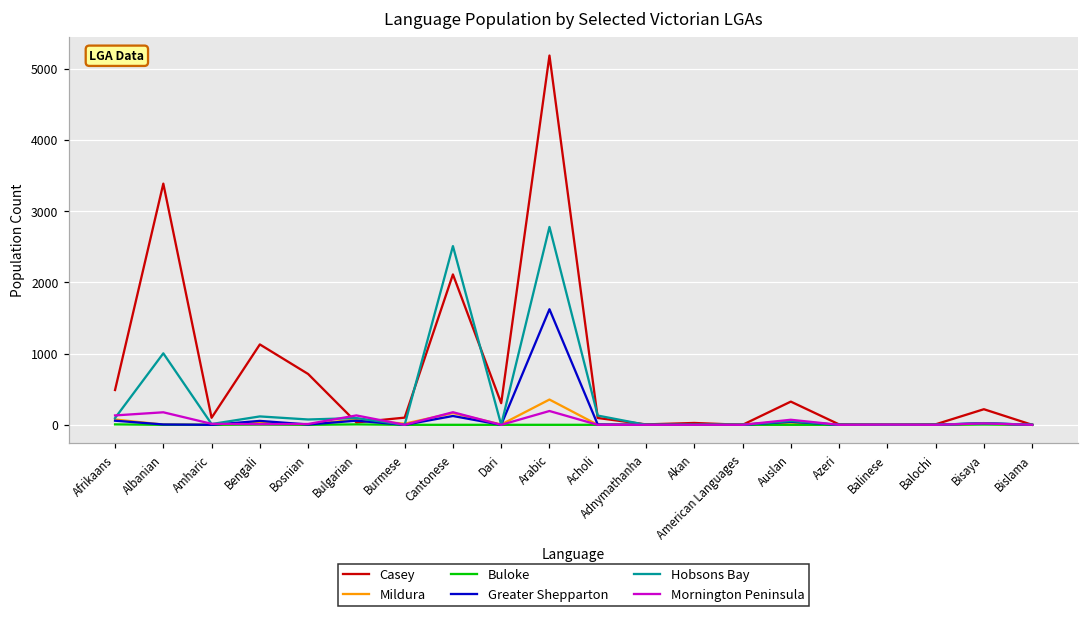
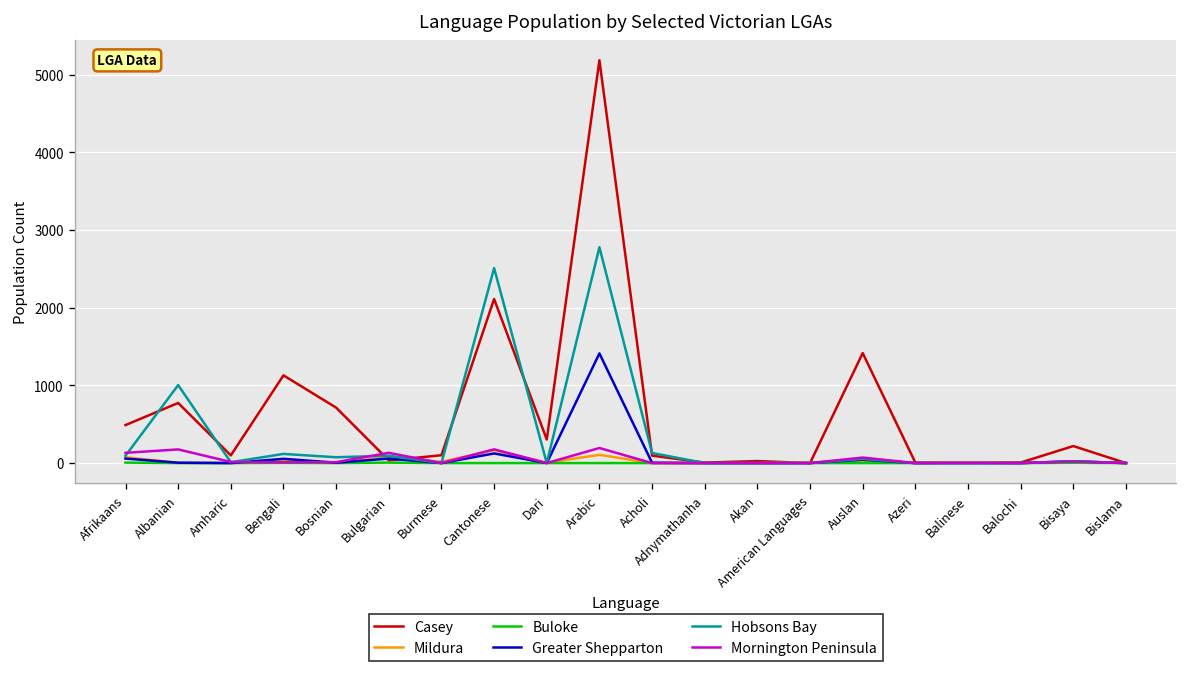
Casey, Albanian: 3400 -> 800
Mildura, Arabic: 400 -> 100
Greater Shepparton, Arabic: 1600 -> 1400
Casey, Auslan: 300 -> 1400
